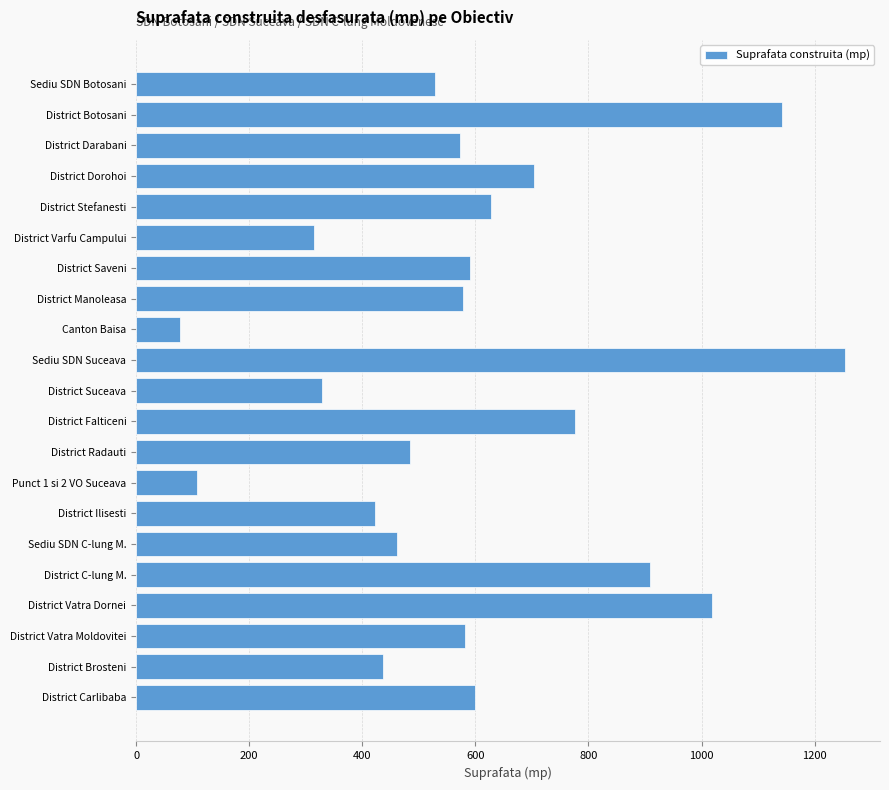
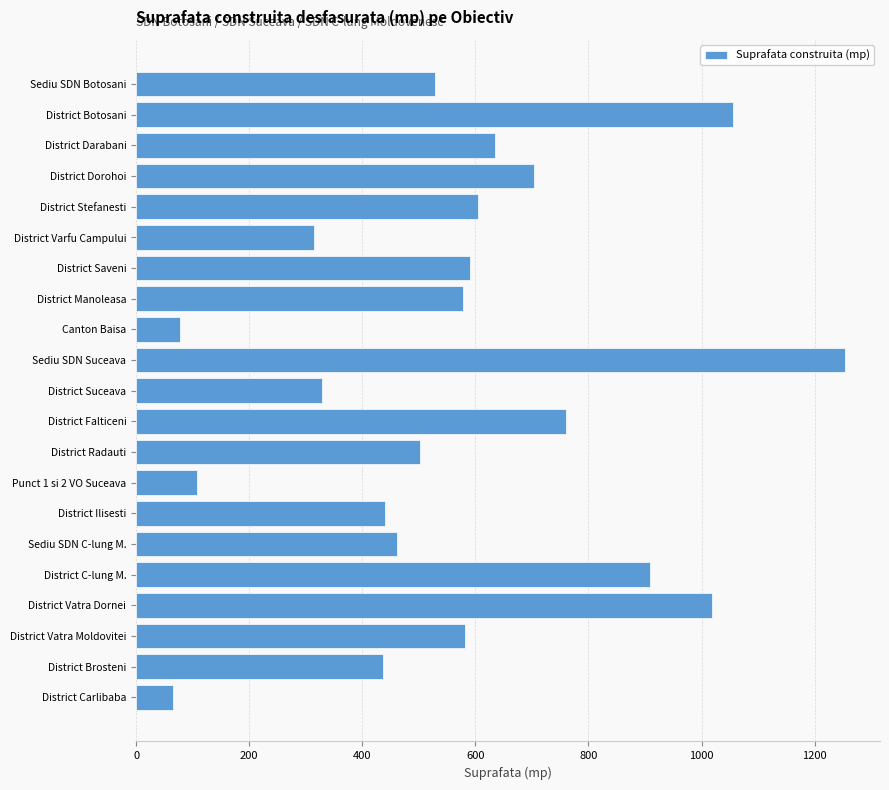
District Botosani: 1140 -> 1060
District Darabani: 570 -> 630
District Stefanesti: 630 -> 600
District Falticeni: 780 -> 760
District Radauti: 480 -> 500
District Ilisesti: 420 -> 440
District Carlibaba: 600 -> 70
